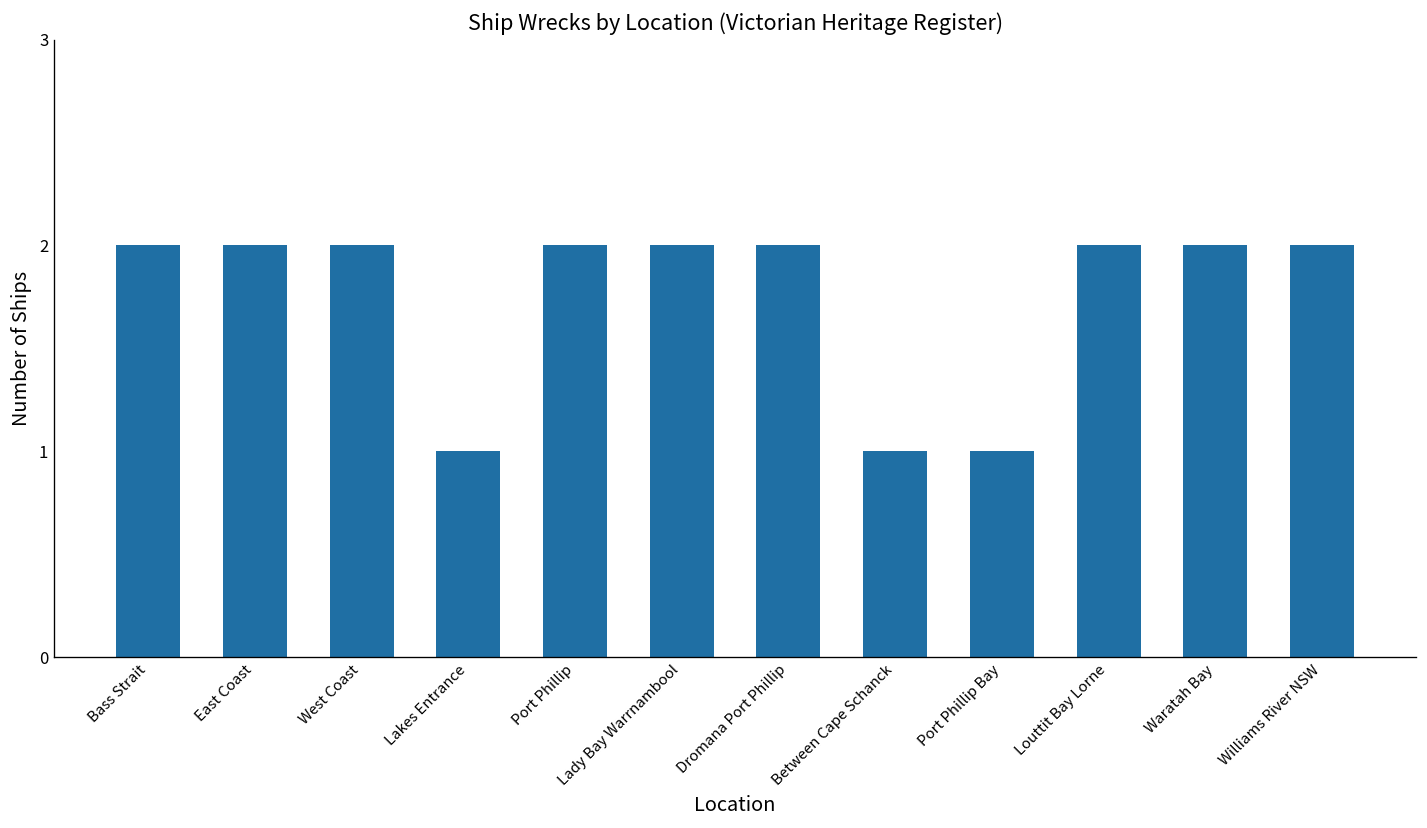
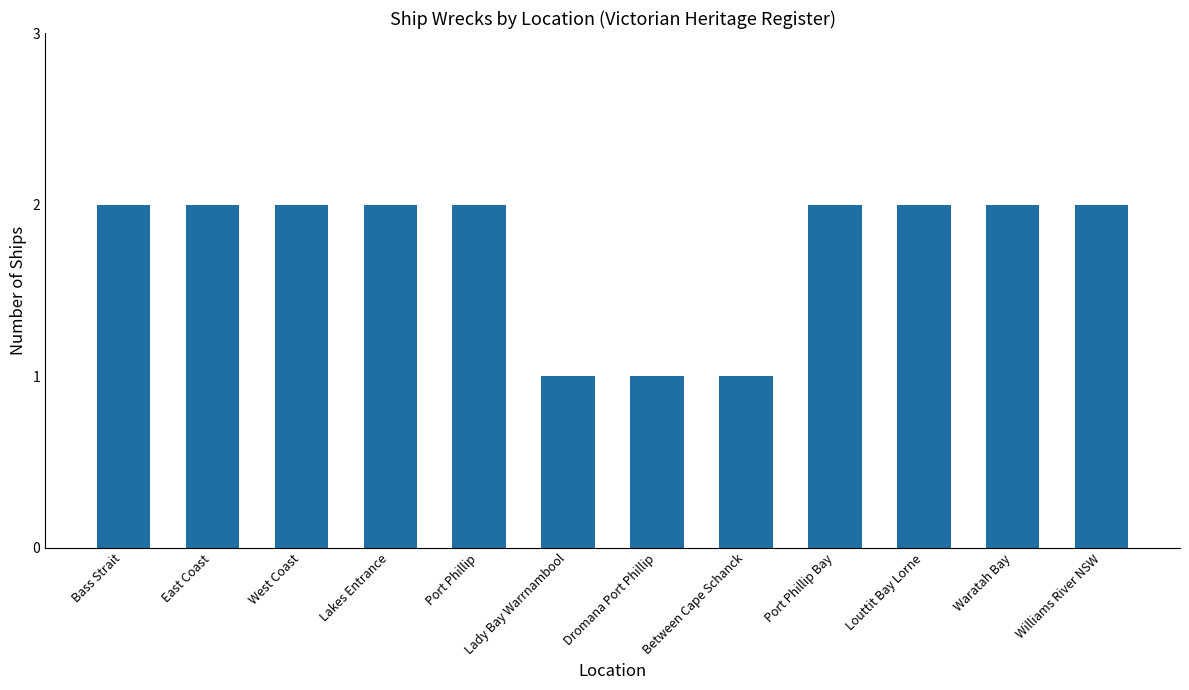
Lakes Entrance: 1 -> 2
Lady Bay Warrnambool: 2 -> 1
Dromana Port Phillip: 2 -> 1
Port Phillip Bay: 1 -> 2
